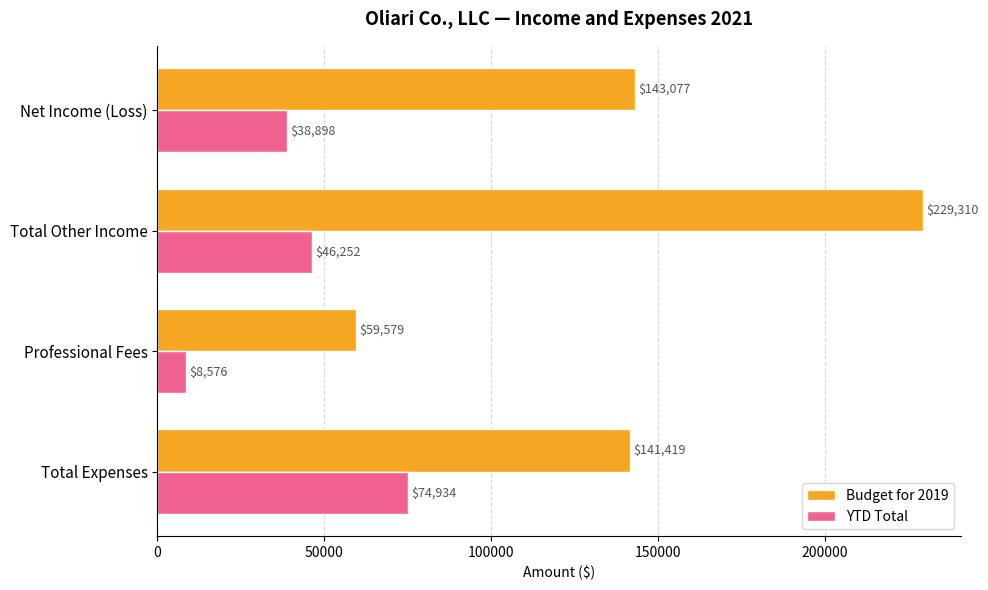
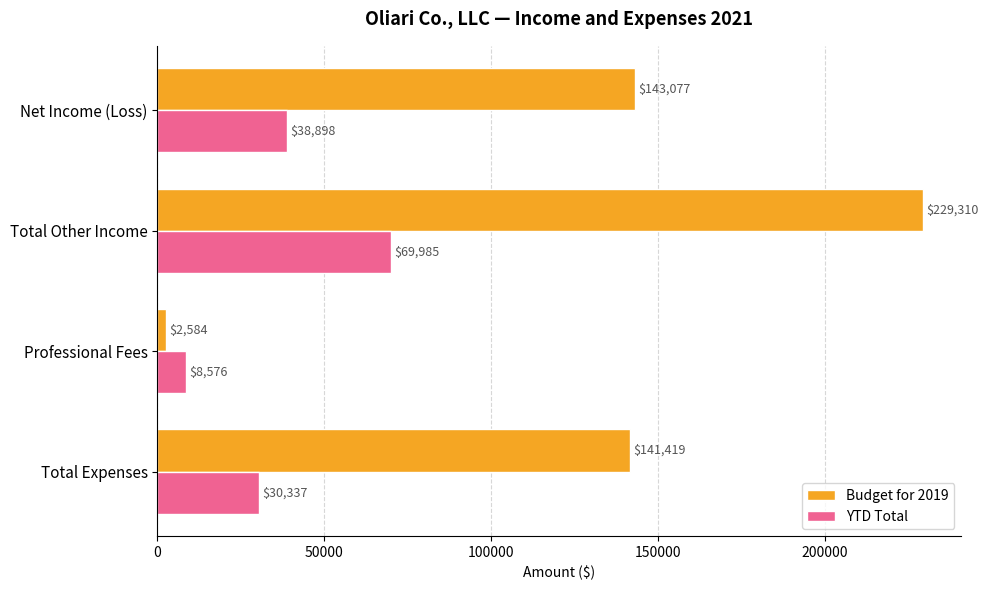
YTD Total, Total Other Income: $46,252 -> $69,985
Budget for 2019, Professional Fees: $59,579 -> $2,584
YTD Total, Total Expenses: $74,934 -> $30,337
